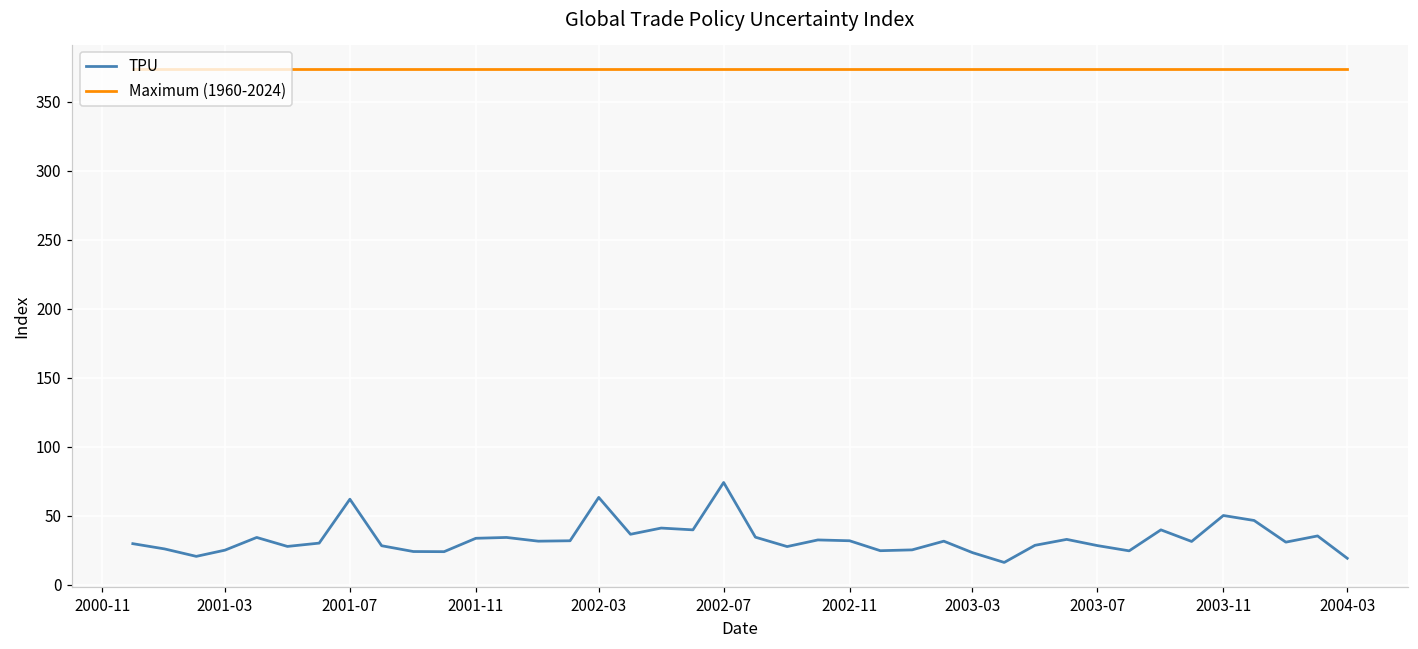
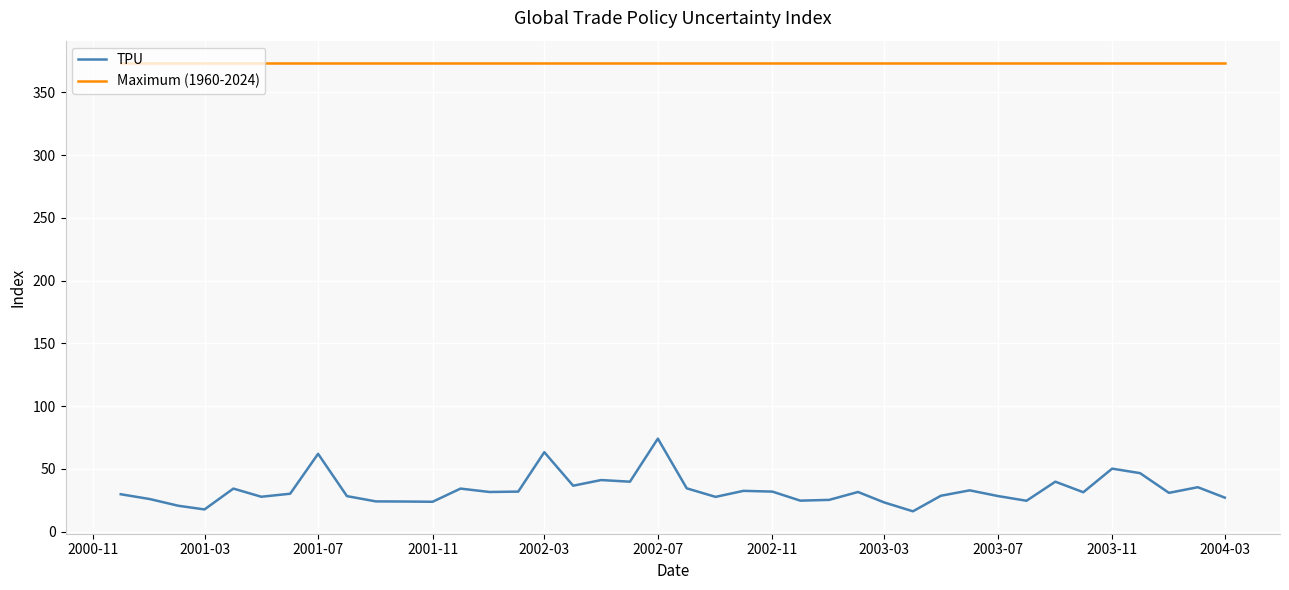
TPU, 2001-03: 25 -> 18
TPU, 2001-11: 34 -> 24
TPU, 2004-03: 19 -> 27
